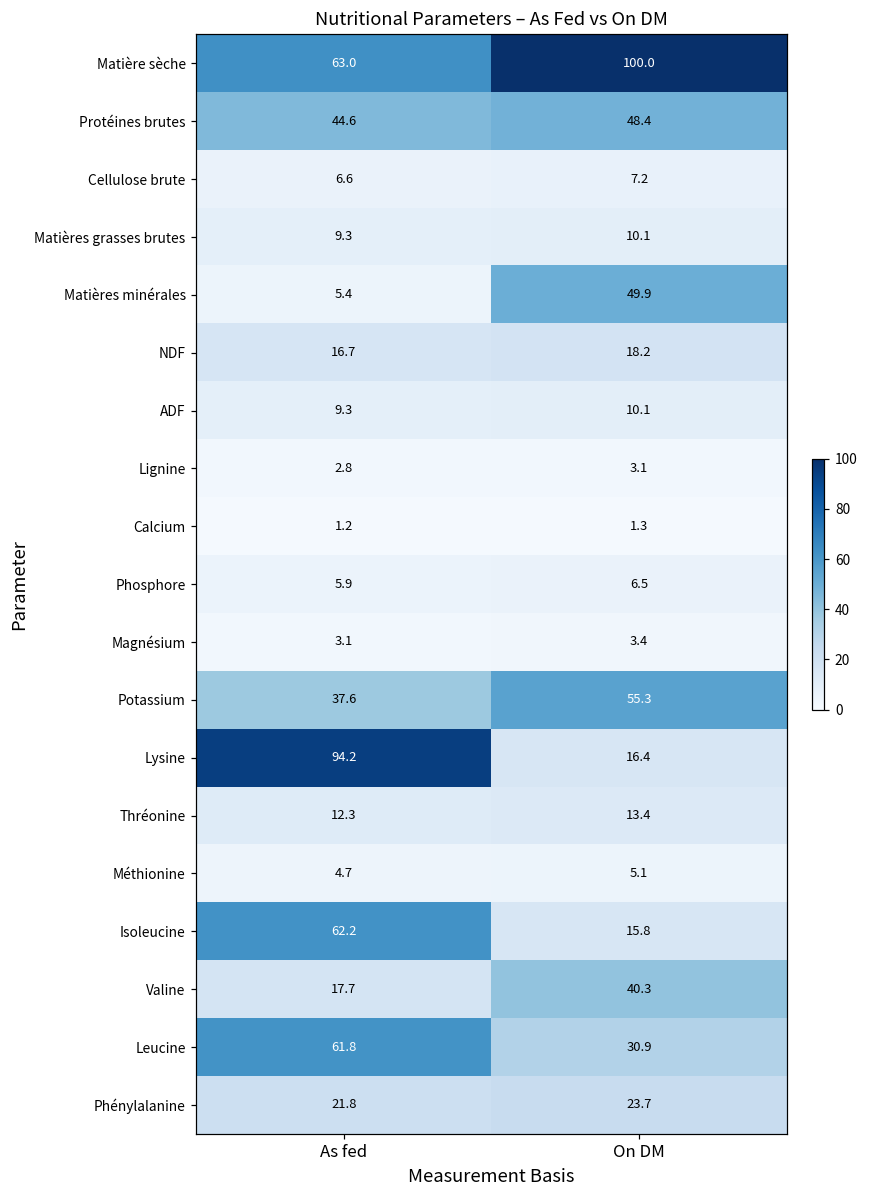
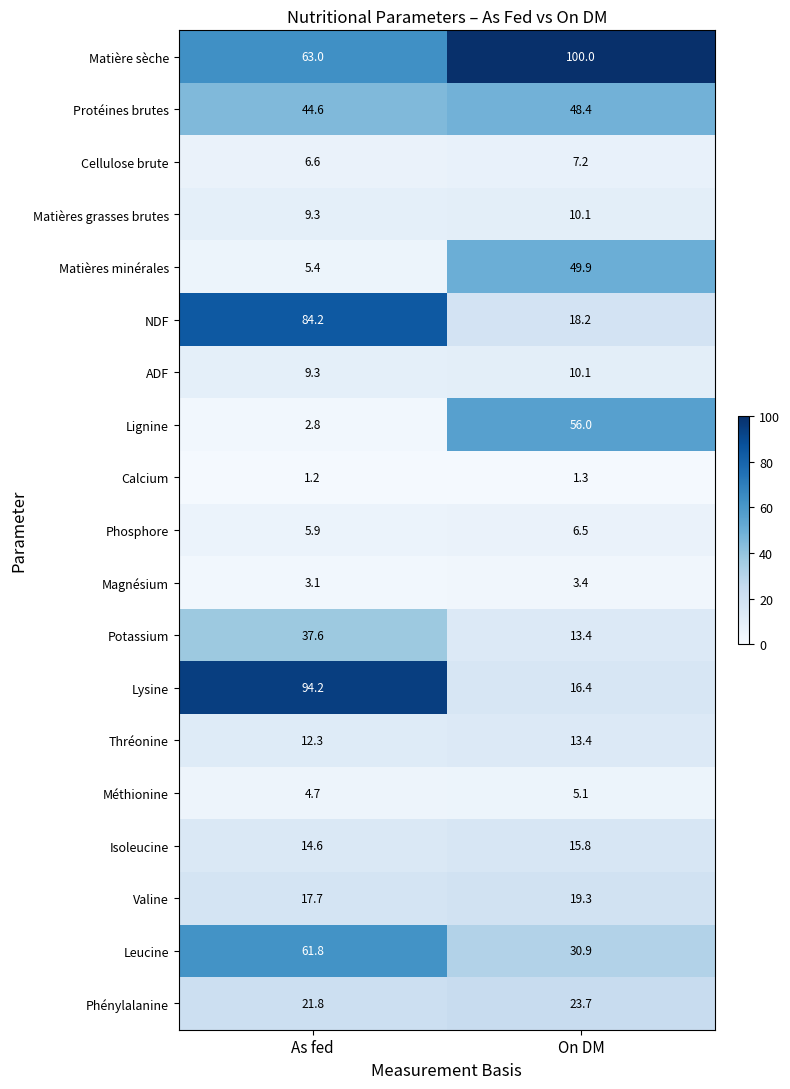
NDF, As fed: 16.7 -> 84.2
Lignine, On DM: 3.1 -> 56.0
Potassium, On DM: 55.3 -> 13.4
Isoleucine, As fed: 62.2 -> 14.6
Valine, On DM: 40.3 -> 19.3
